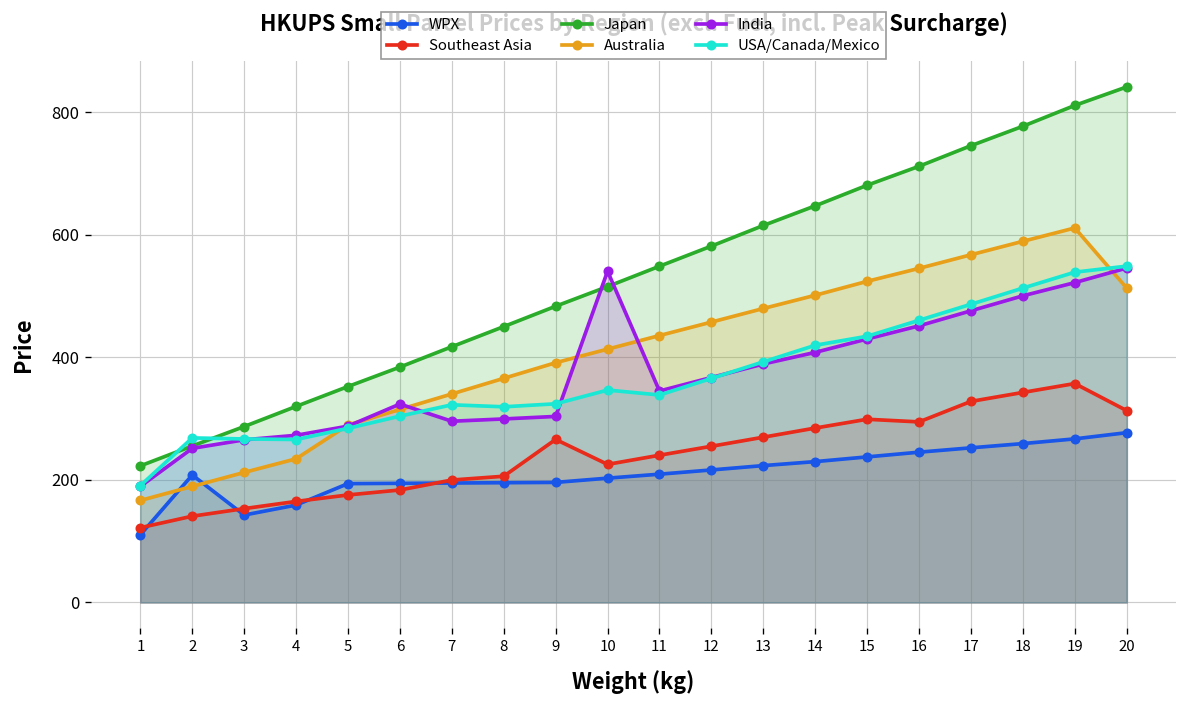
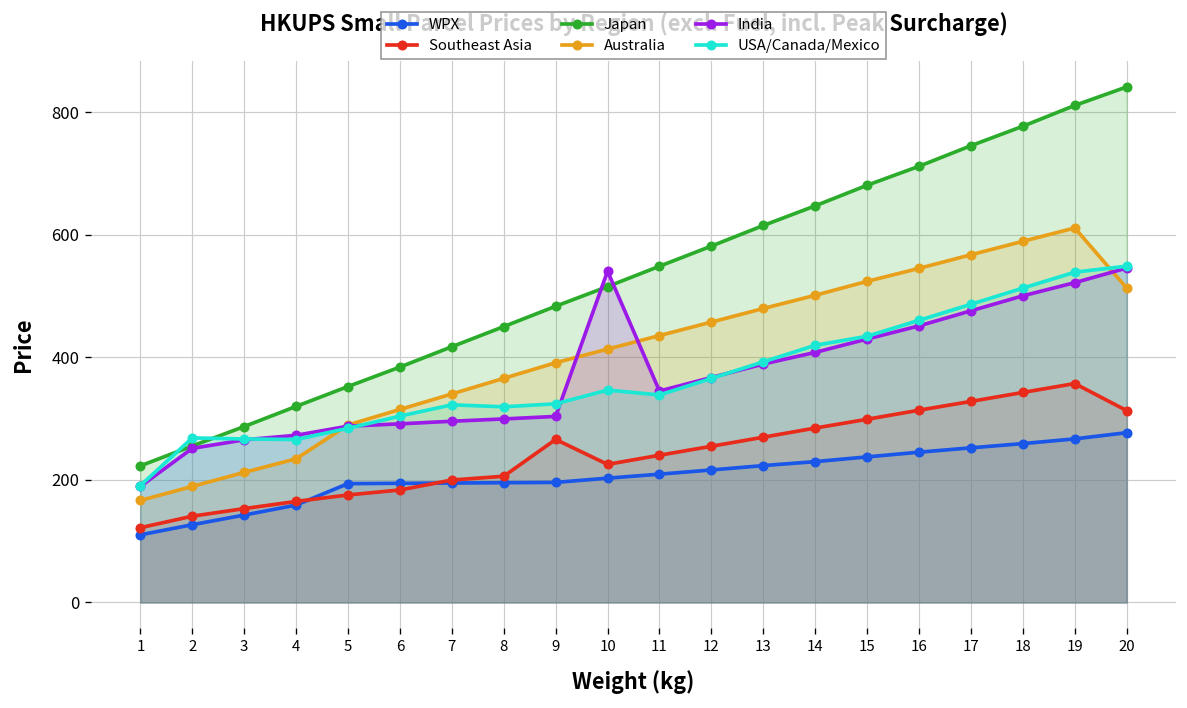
WPX, 2: 210 -> 130
India, 6: 320 -> 290
Southeast Asia, 16: 290 -> 310
